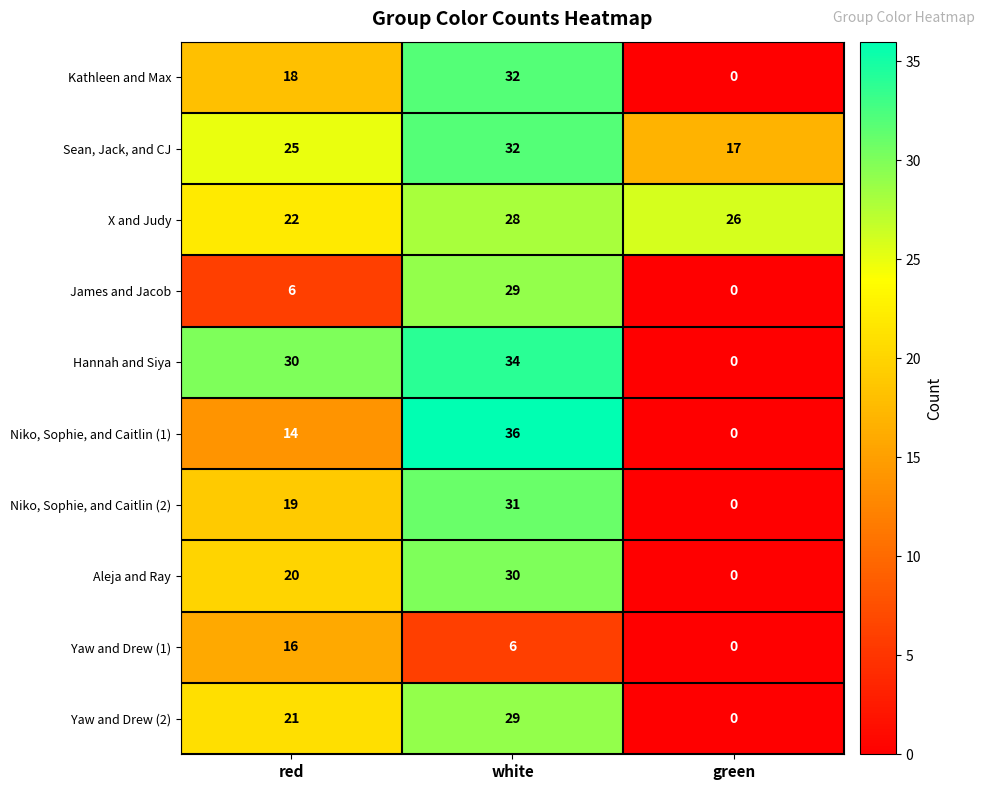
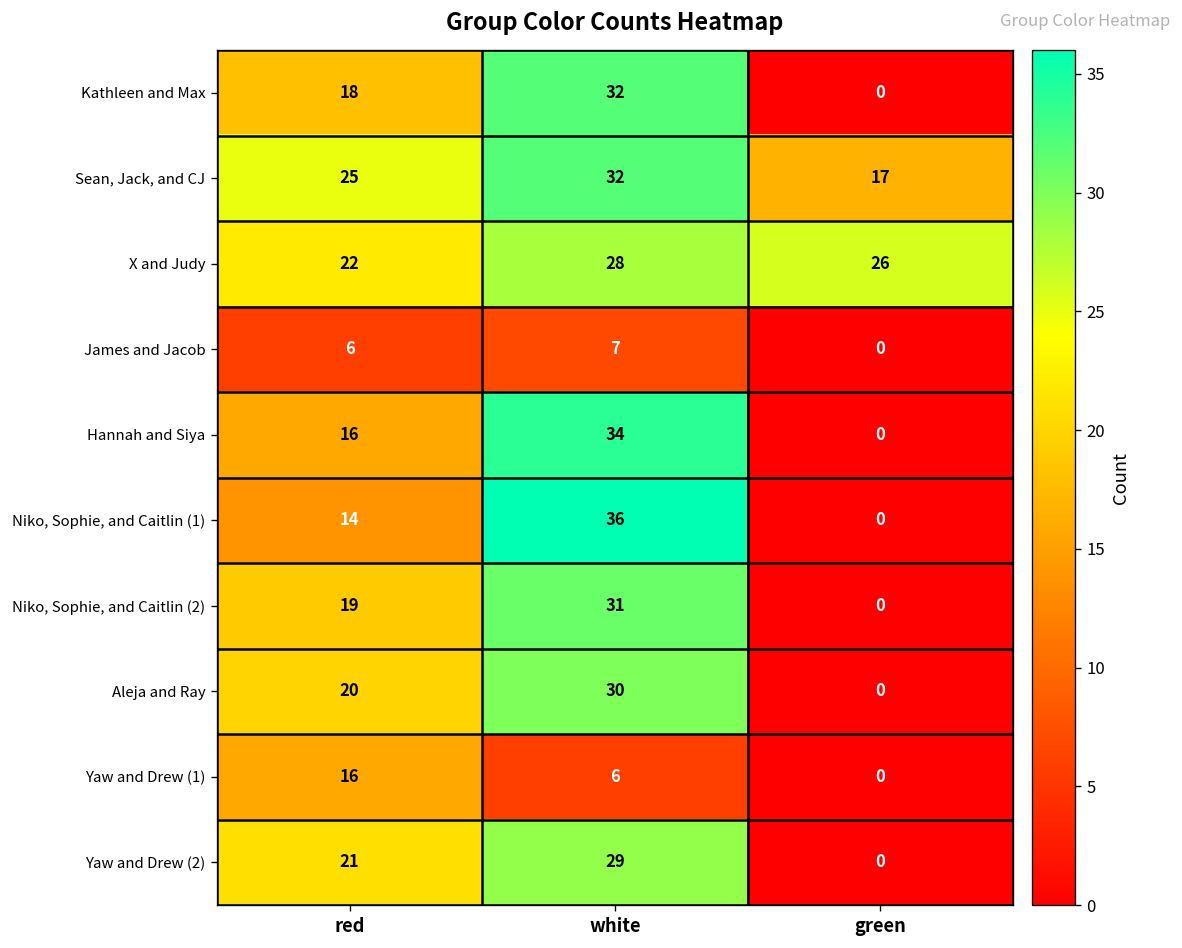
James and Jacob, white: 29 -> 7
Hannah and Siya, red: 30 -> 16
